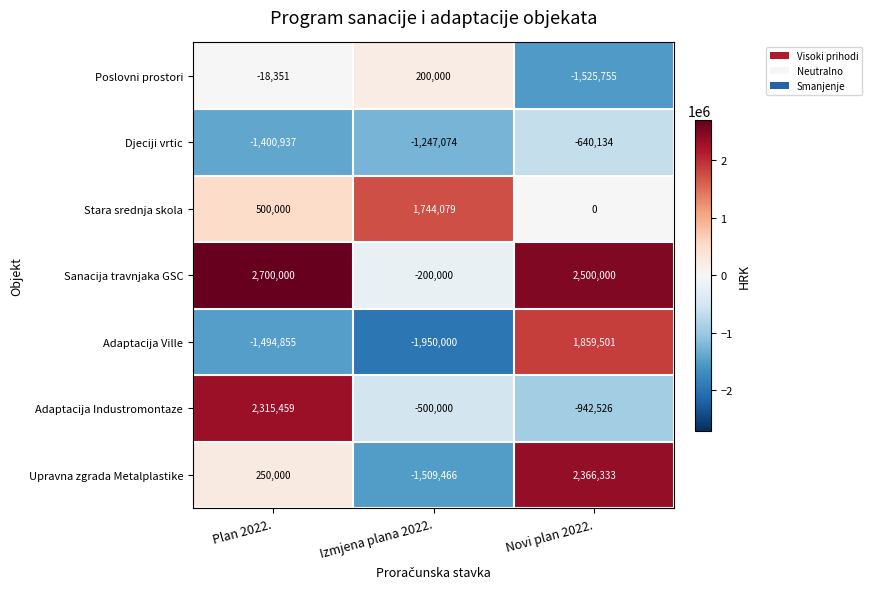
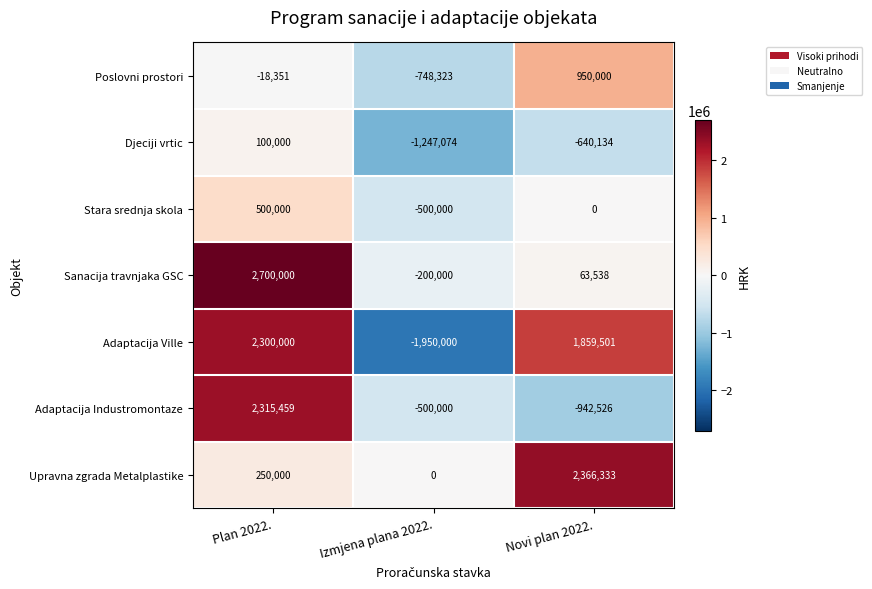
Poslovni prostori, Izmjena plana 2022.: 200,000 -> -748,323
Poslovni prostori, Novi plan 2022.: -1,525,755 -> 950,000
Djeciji vrtic, Plan 2022.: -1,400,937 -> 100,000
Stara srednja skola, Izmjena plana 2022.: 1,744,079 -> -500,000
Sanacija travnjaka GSC, Novi plan 2022.: 2,500,000 -> 63,538
Adaptacija Ville, Plan 2022.: -1,494,855 -> 2,300,000
Upravna zgrada Metalplastike, Izmjena plana 2022.: -1,509,466 -> 0
